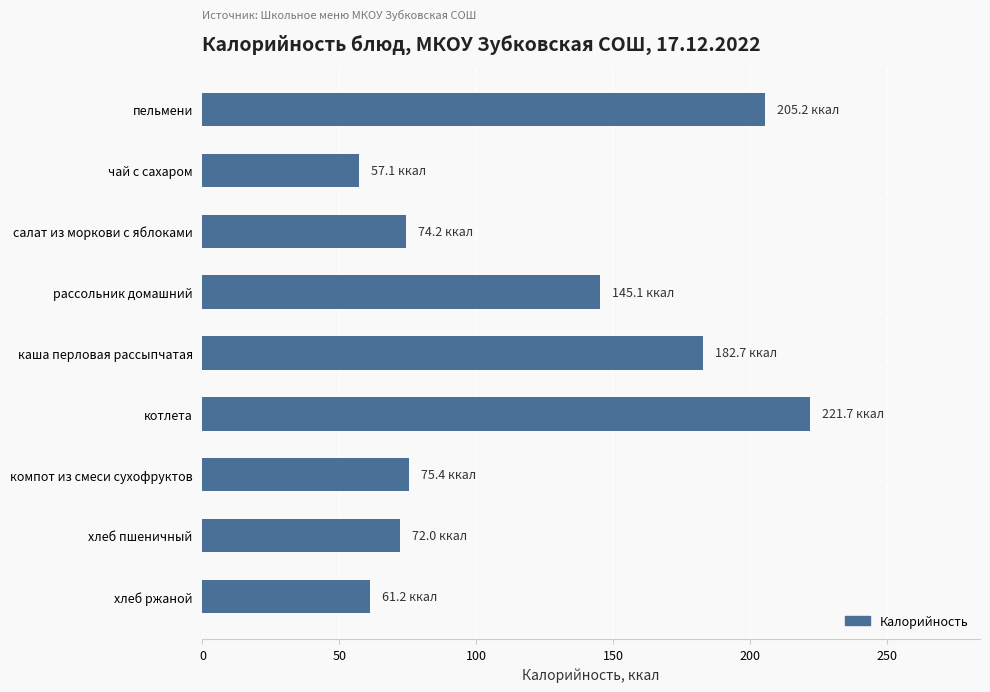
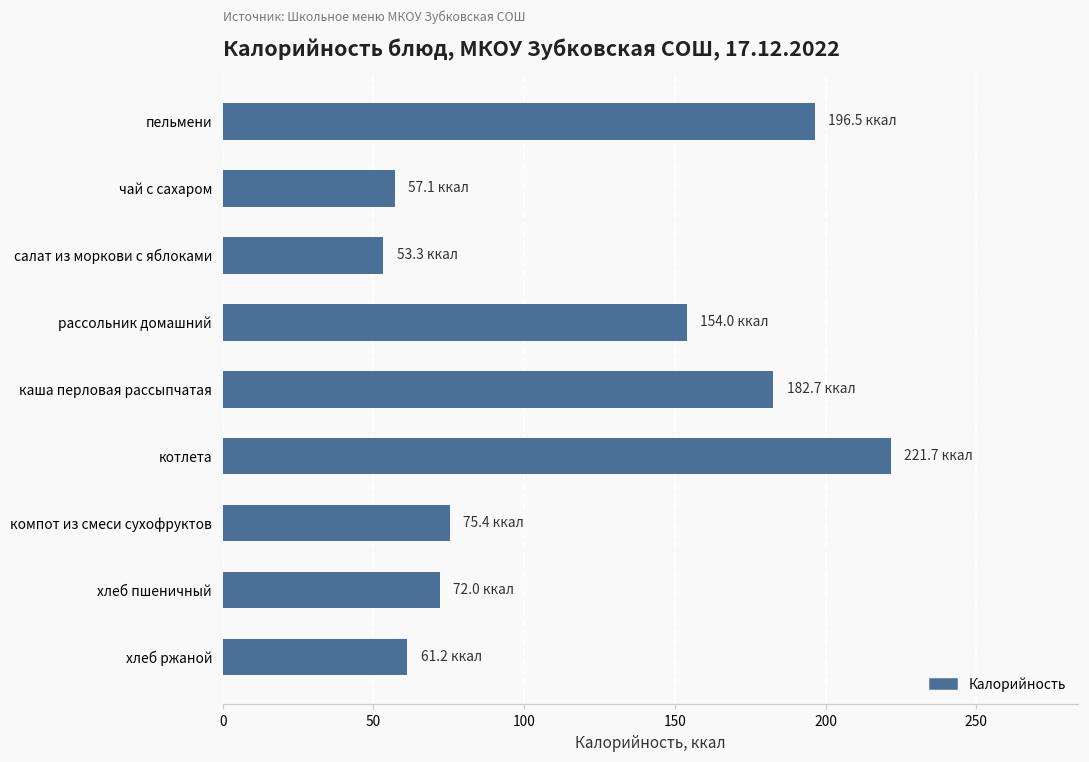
пельмени: 205.2 -> 196.5
салат из моркови с яблоками: 74.2 -> 53.3
рассольник домашний: 145.1 -> 154.0
